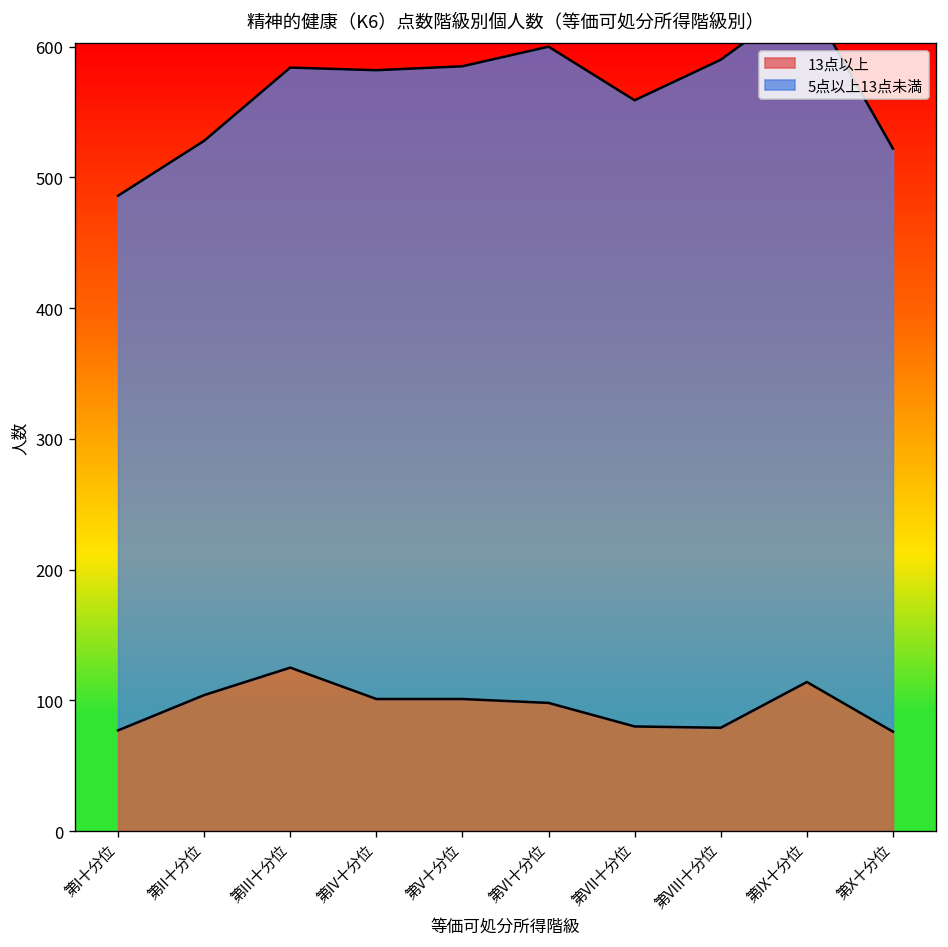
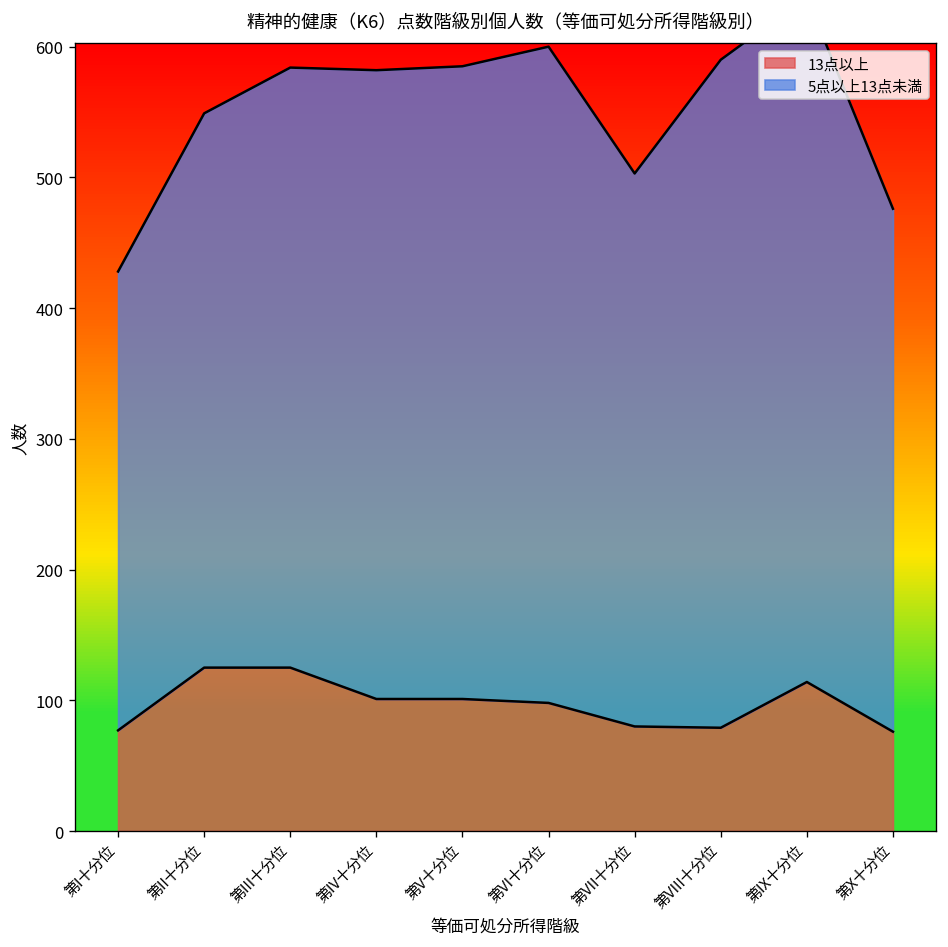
5点以上13点未満, 第I十分位: 409 -> 351
13点以上, 第II十分位: 104 -> 125
5点以上13点未満, 第VII十分位: 479 -> 423
5点以上13点未満, 第X十分位: 446 -> 400
